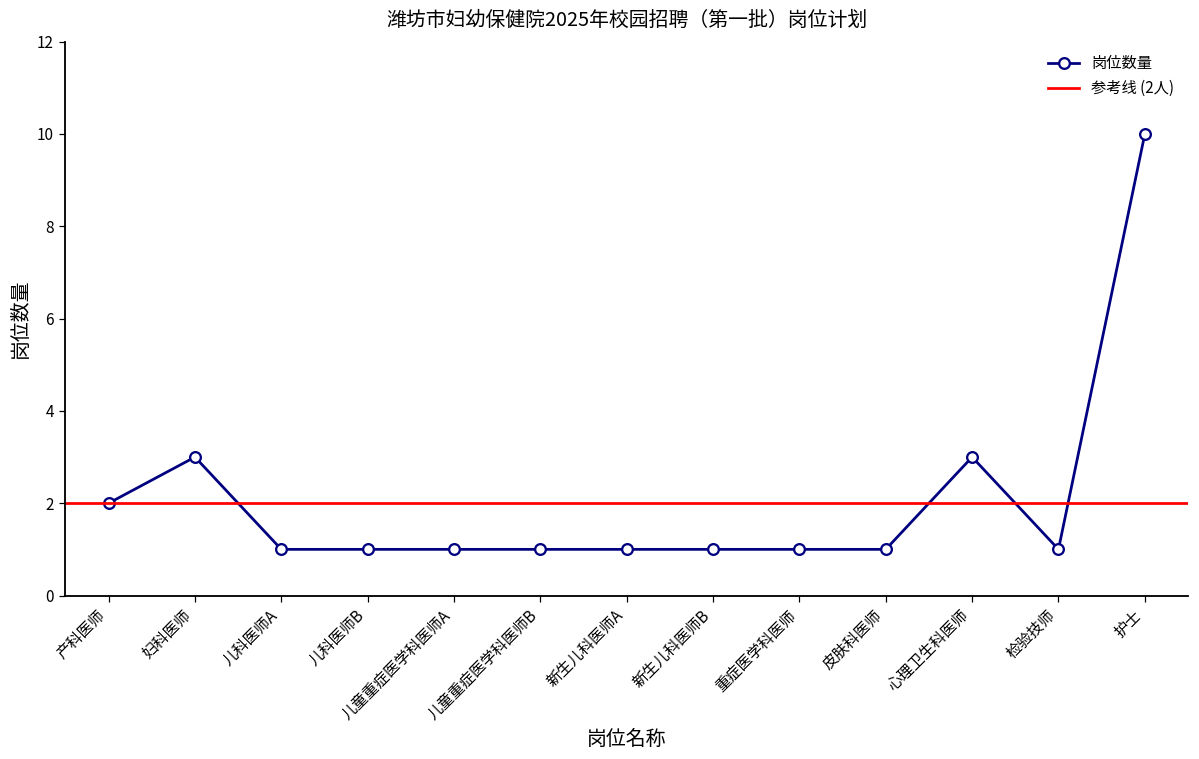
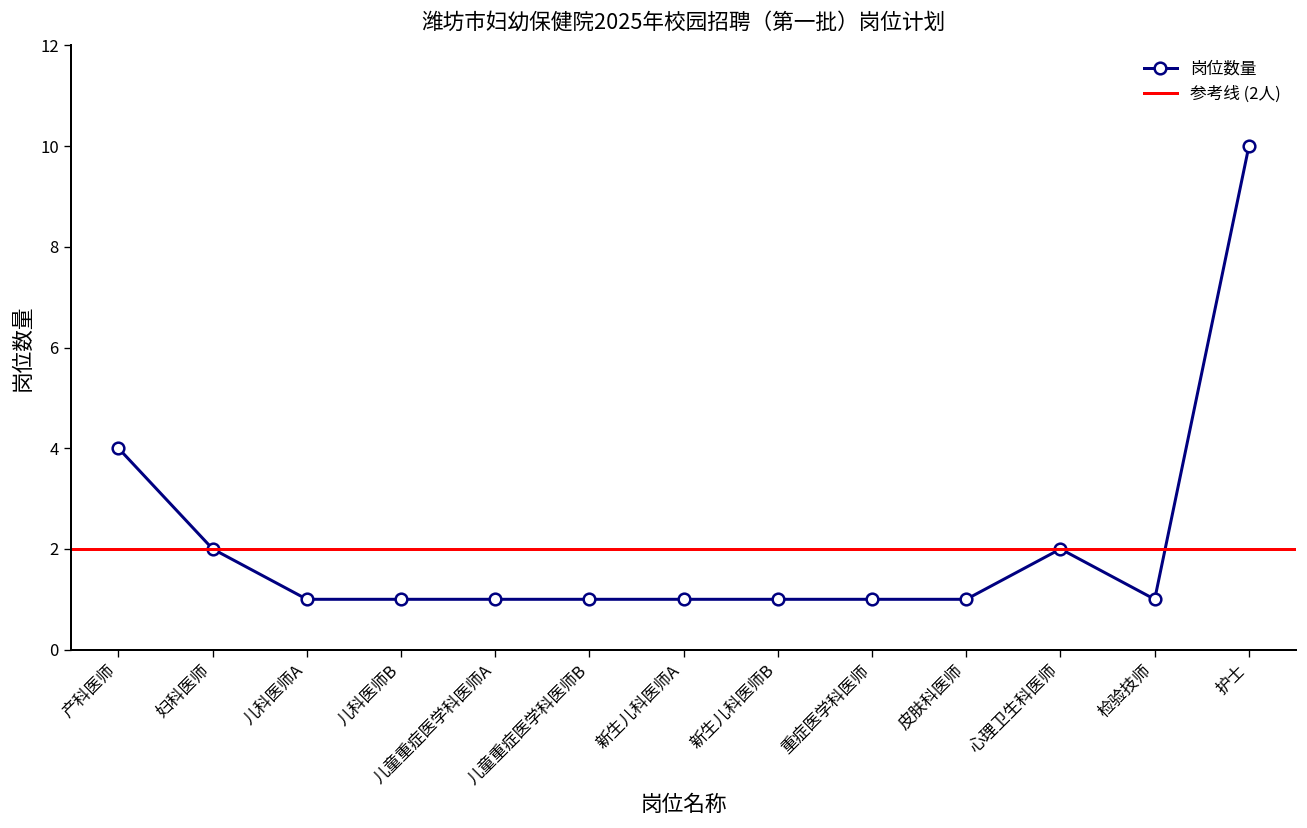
产科医师: 2 -> 4
妇科医师: 3 -> 2
心理卫生科医师: 3 -> 2
